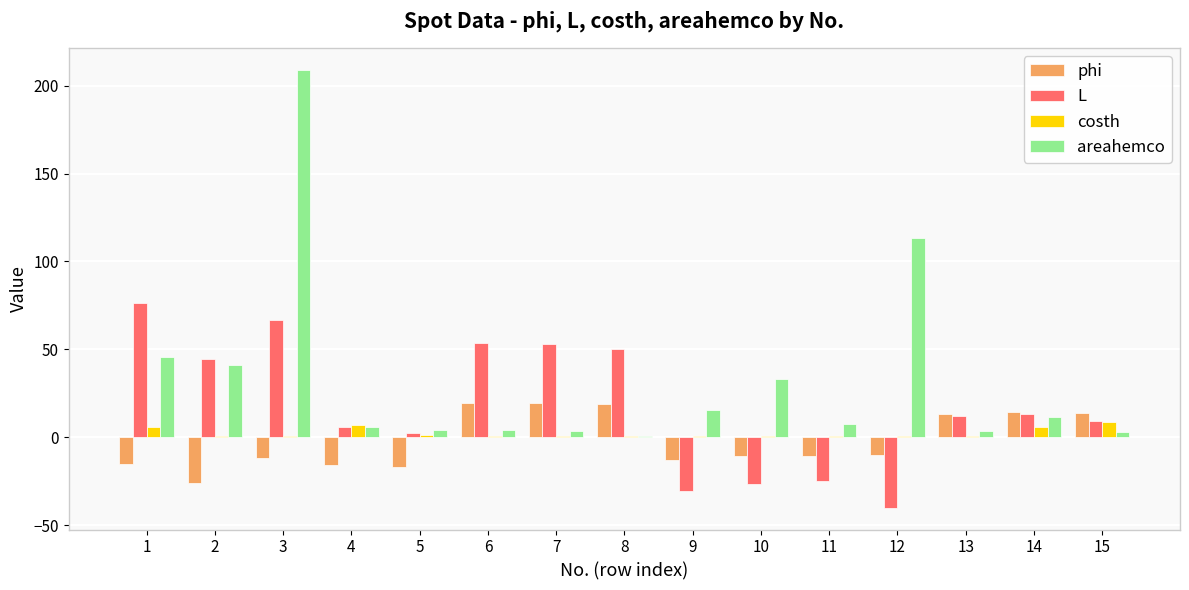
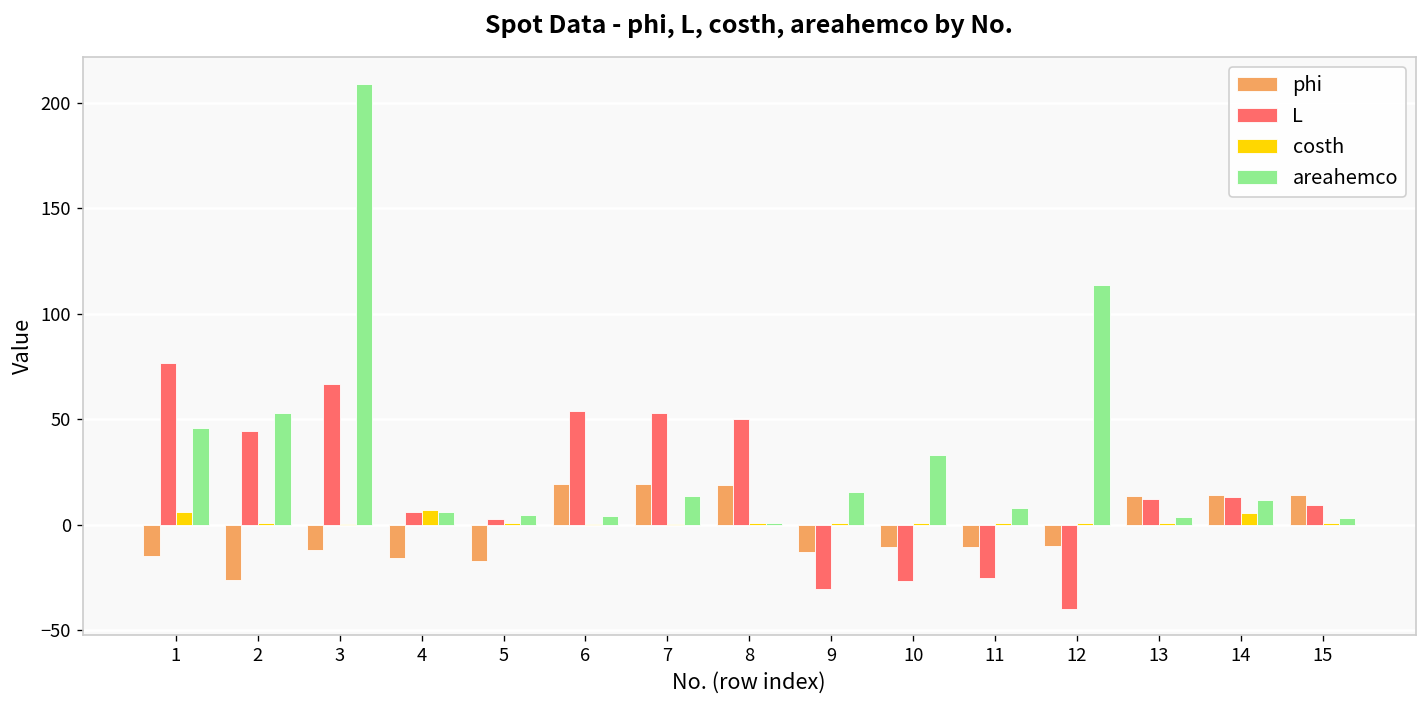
areahemco, 2: 41 -> 53
areahemco, 7: 4 -> 14
costh, 15: 9 -> 1
